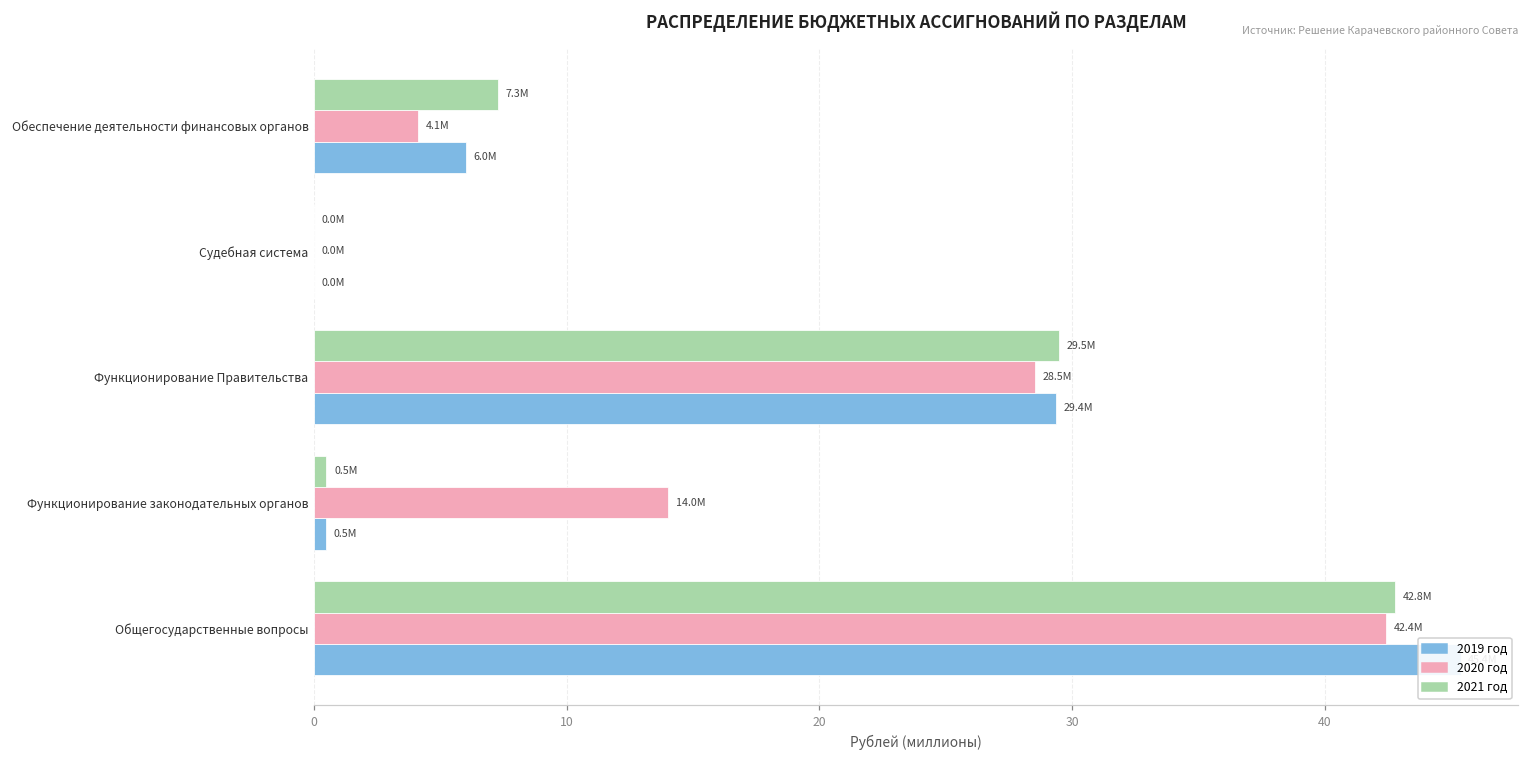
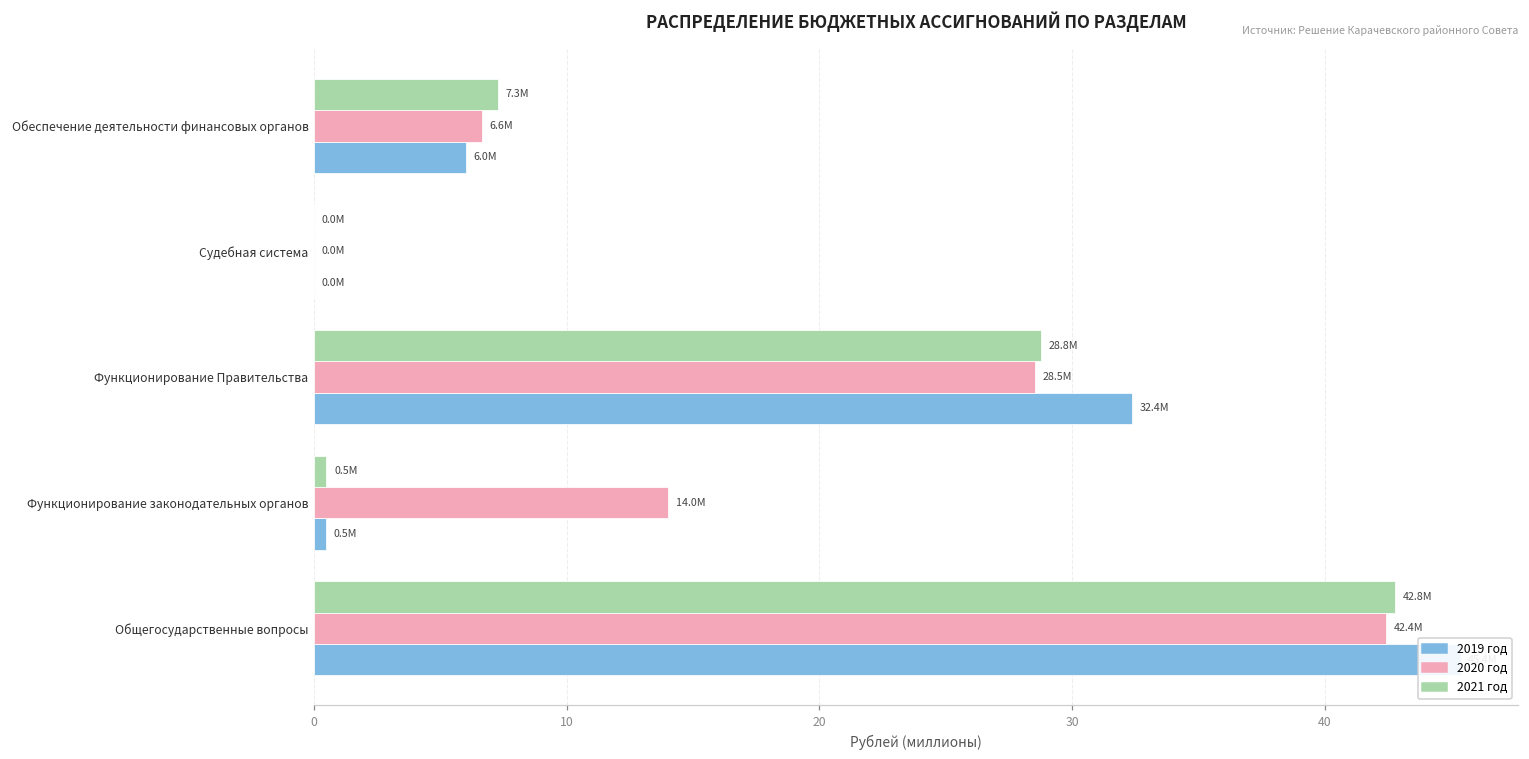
2020 год, Обеспечение деятельности финансовых органов: 4.1M -> 6.6M
2021 год, Функционирование Правительства: 29.5M -> 28.8M
2019 год, Функционирование Правительства: 29.4M -> 32.4M
